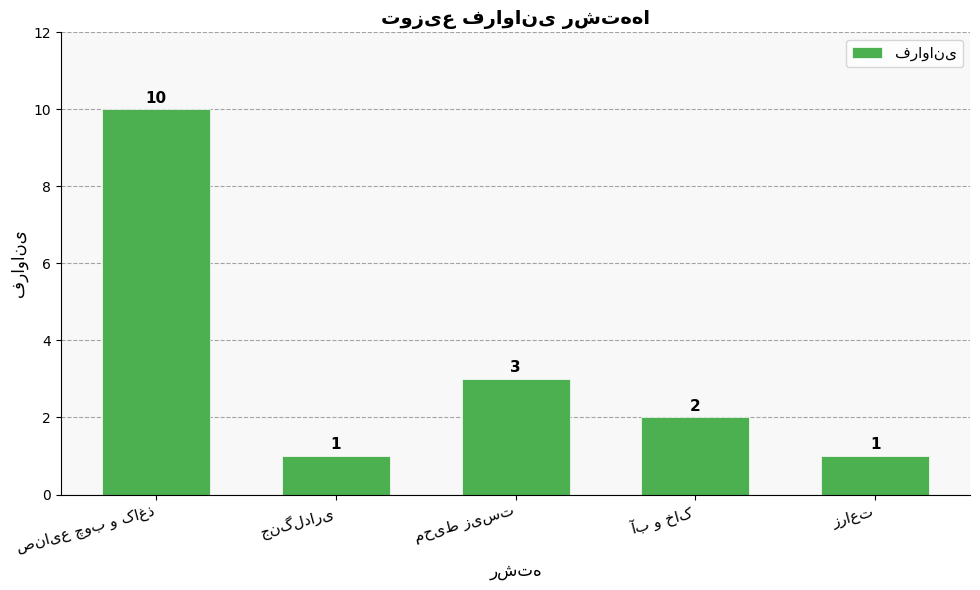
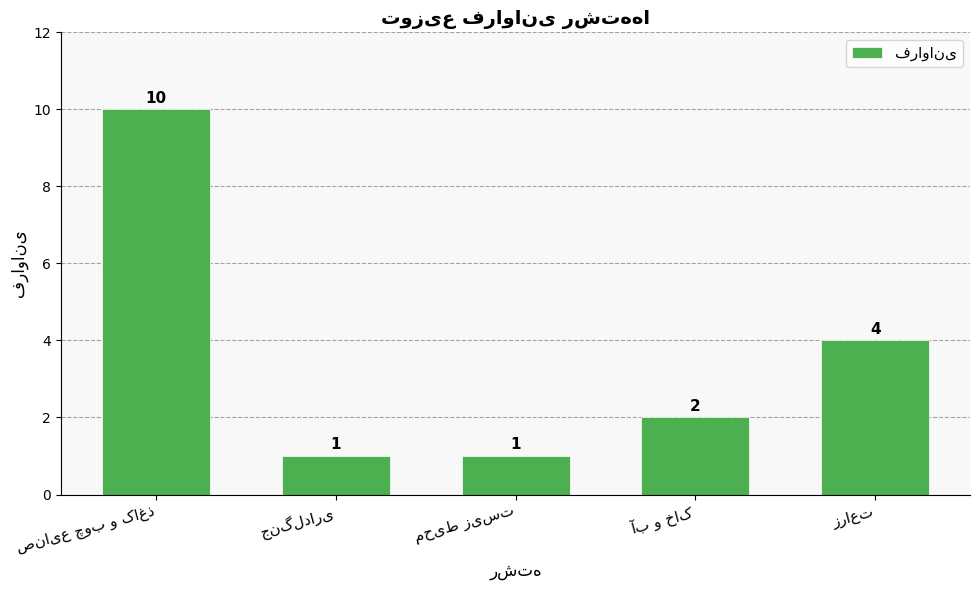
محیط زیست: 3 -> 1
زراعت: 1 -> 4
